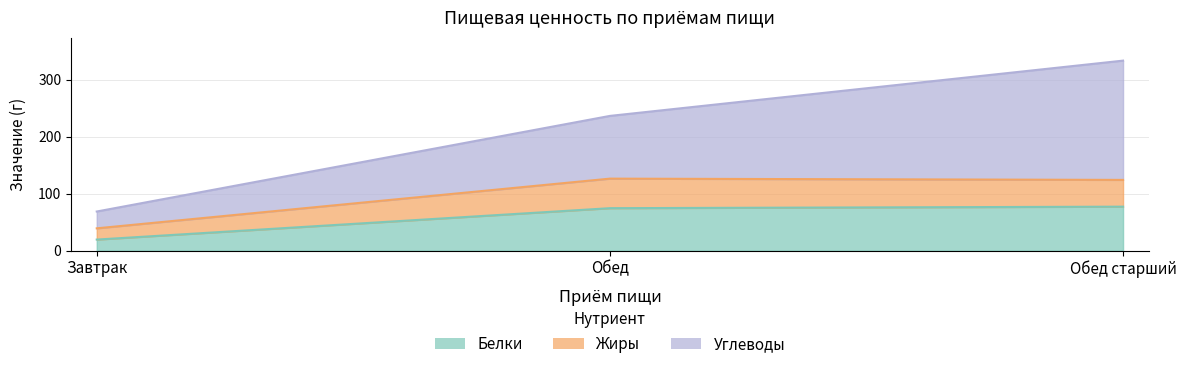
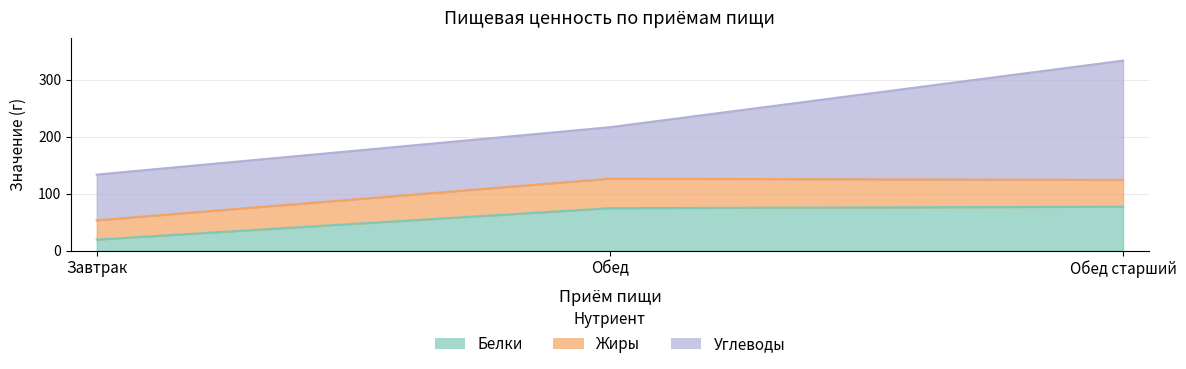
Жиры, Завтрак: 20 -> 30
Углеводы, Завтрак: 30 -> 80
Углеводы, Обед: 110 -> 90
